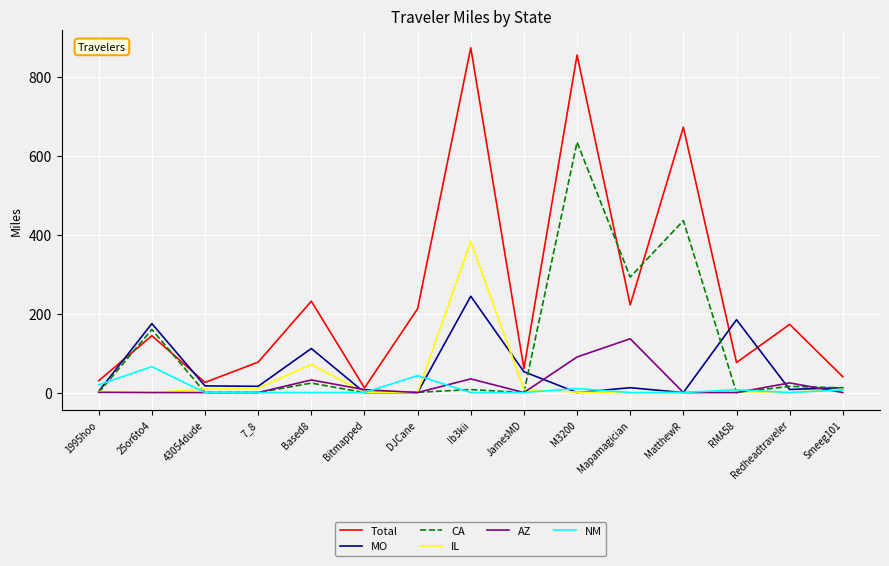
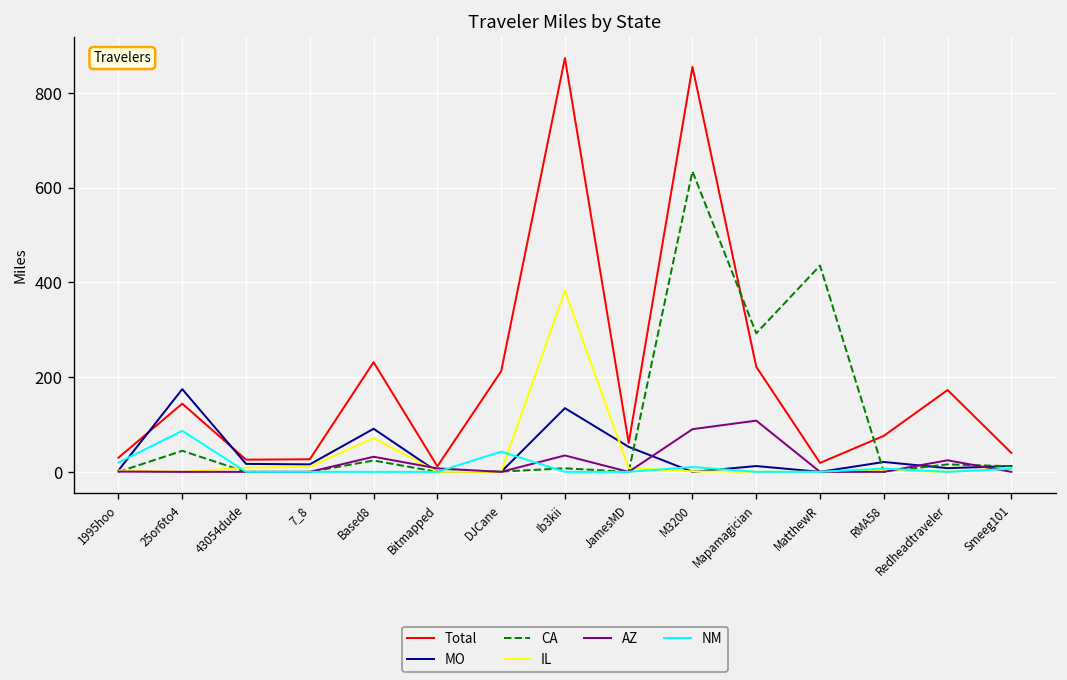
CA, 25or6to4: 160 -> 40
NM, 25or6to4: 70 -> 90
Total, 7_8: 80 -> 30
MO, Based8: 110 -> 90
MO, Ib3kii: 240 -> 130
AZ, Mapamagician: 140 -> 110
Total, MatthewR: 670 -> 20
MO, RMA58: 180 -> 20
